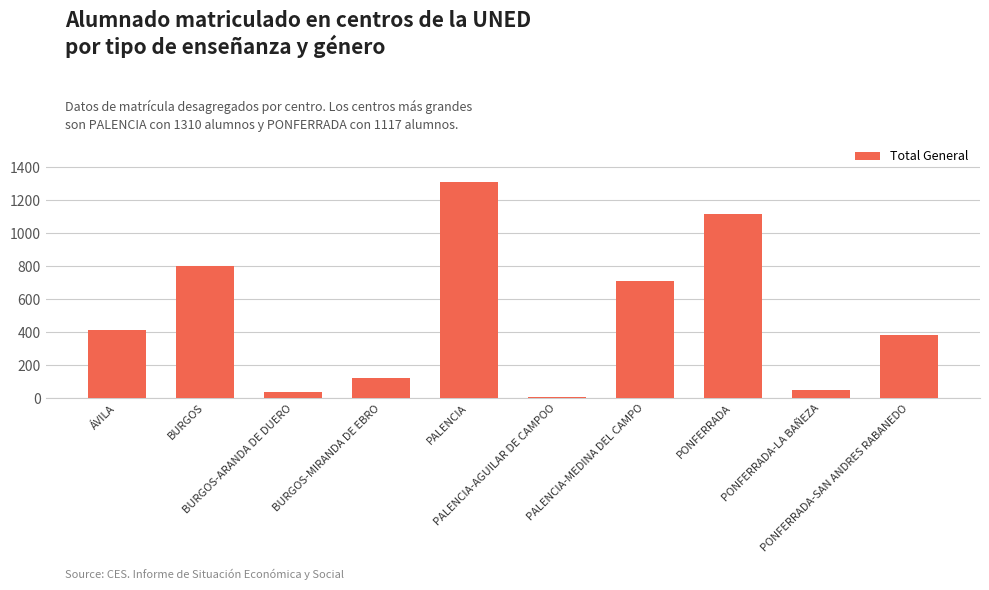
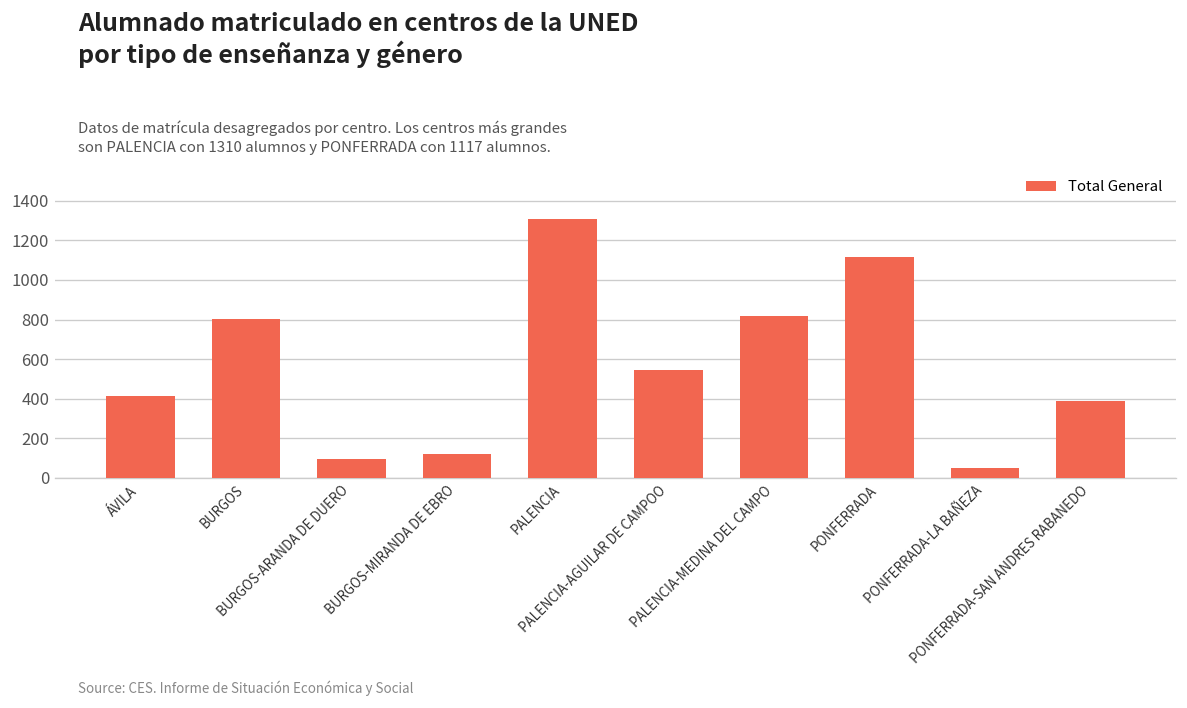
BURGOS-ARANDA DE DUERO: 40 -> 100
PALENCIA-AGUILAR DE CAMPOO: 10 -> 550
PALENCIA-MEDINA DEL CAMPO: 710 -> 820
